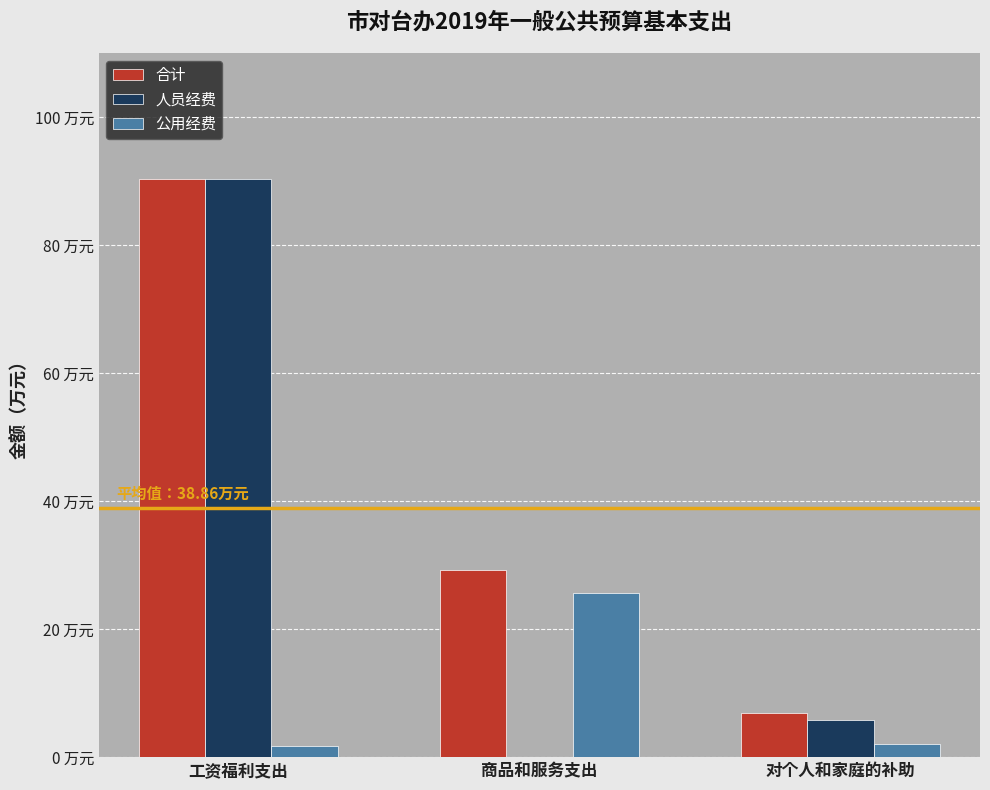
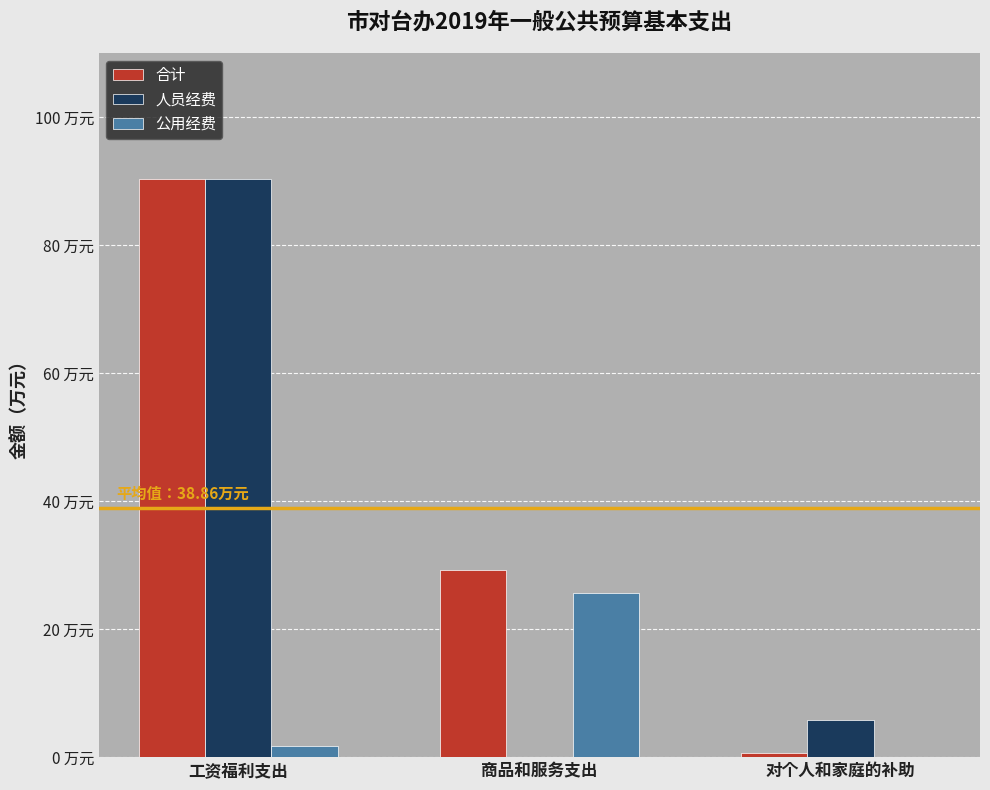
合计, 对个人和家庭的补助: 7 万元 -> 1 万元
公用经费, 对个人和家庭的补助: 2 万元 -> 0 万元
